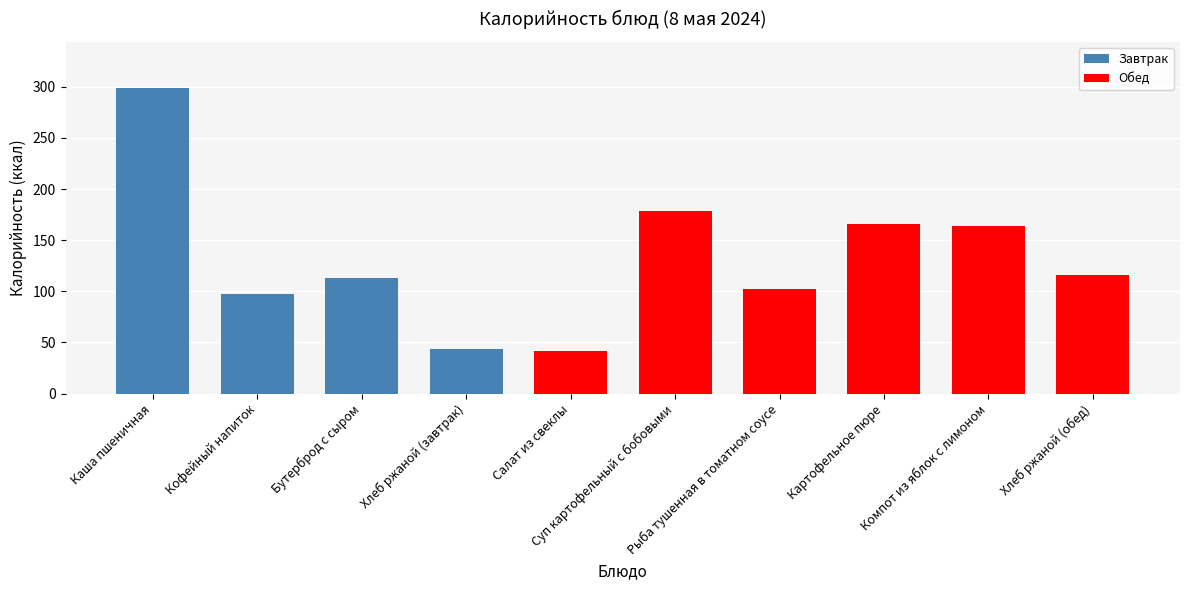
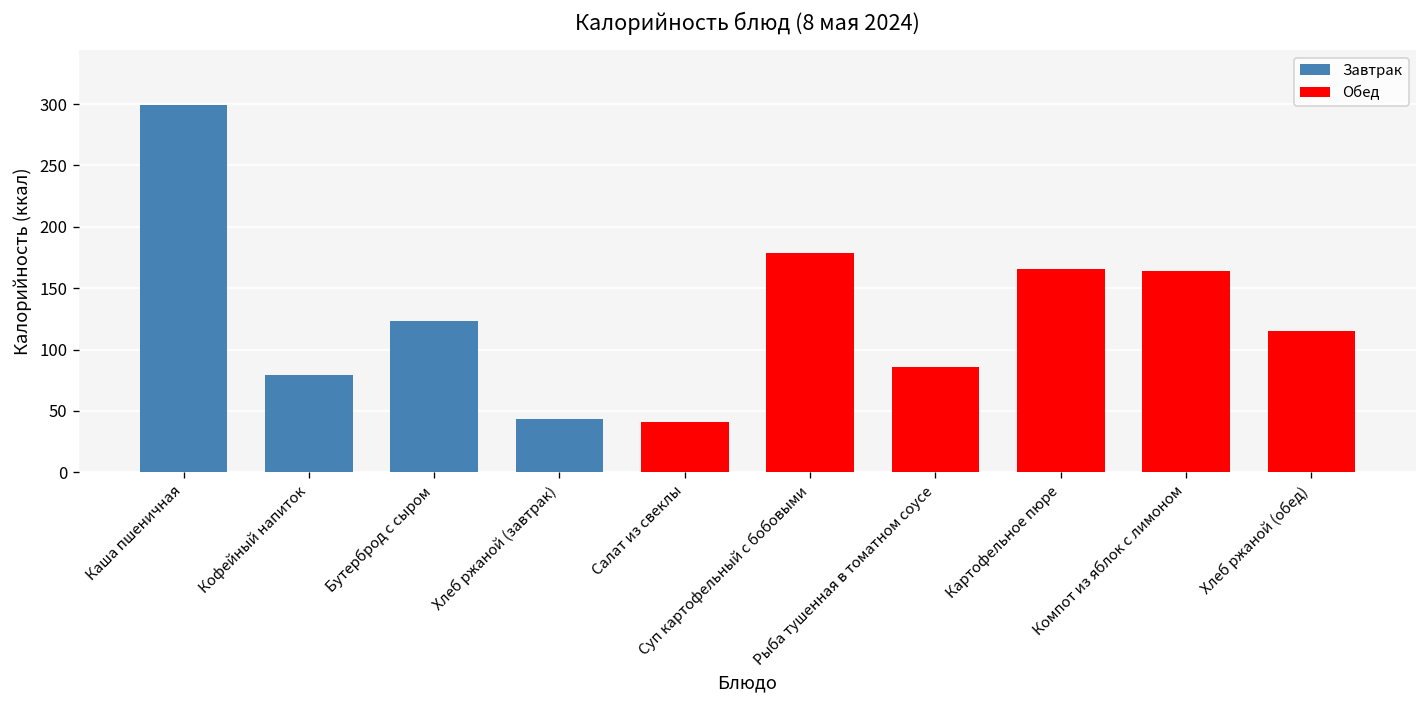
Кофейный напиток: 97 -> 79
Бутерброд с сыром: 113 -> 123
Рыба тушенная в томатном соусе: 102 -> 85
